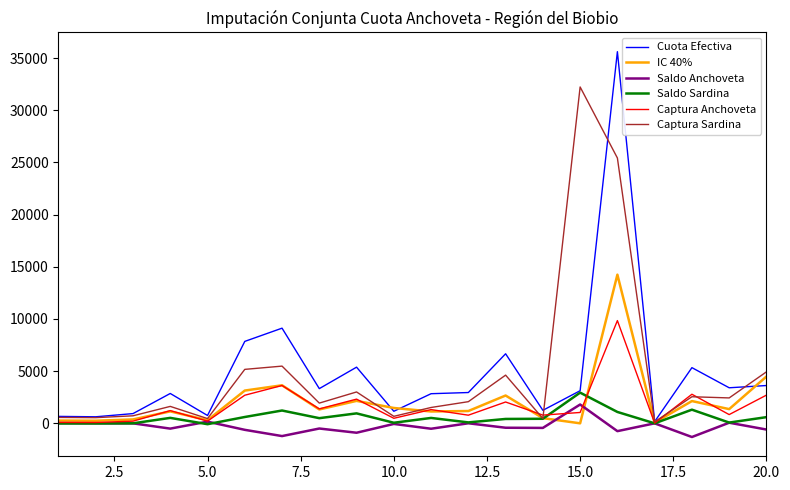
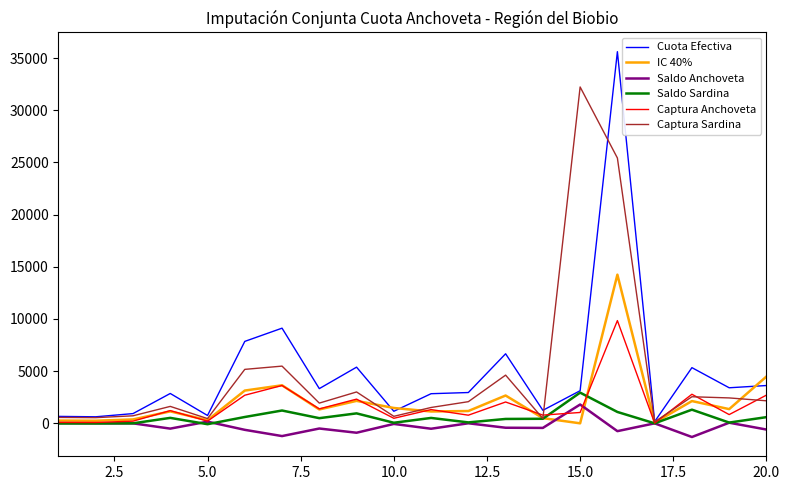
Captura Sardina, 20.0: 4900 -> 2200
